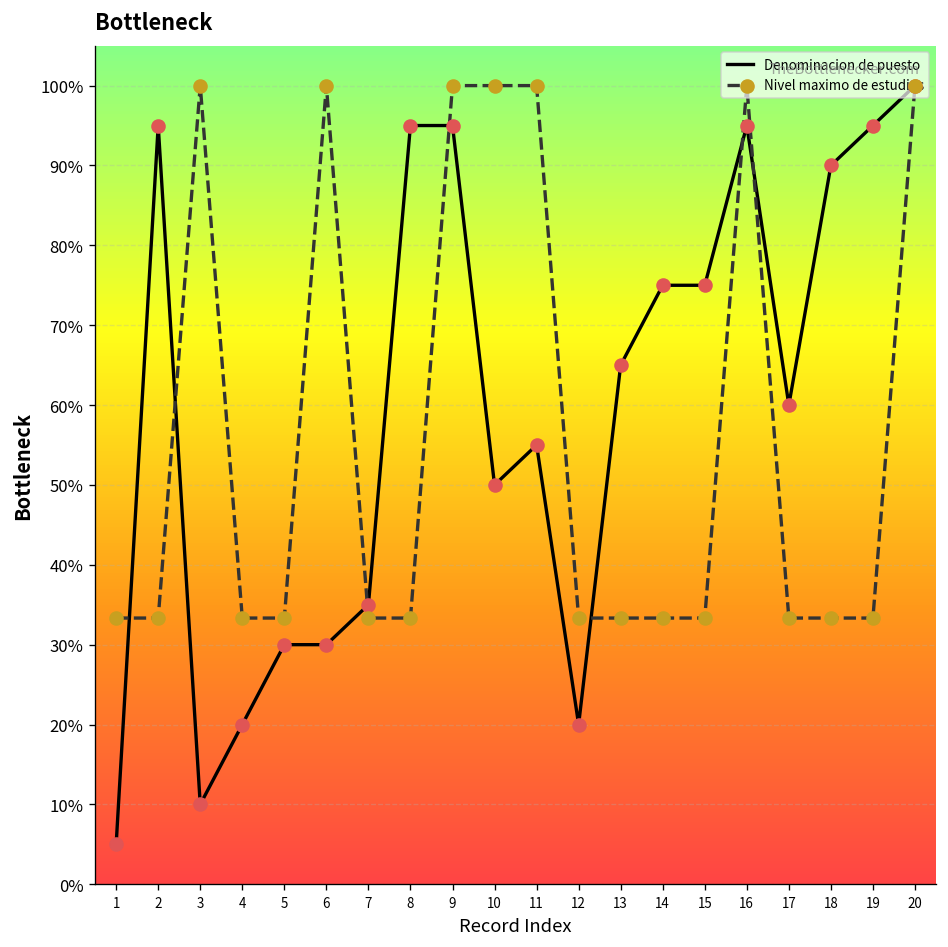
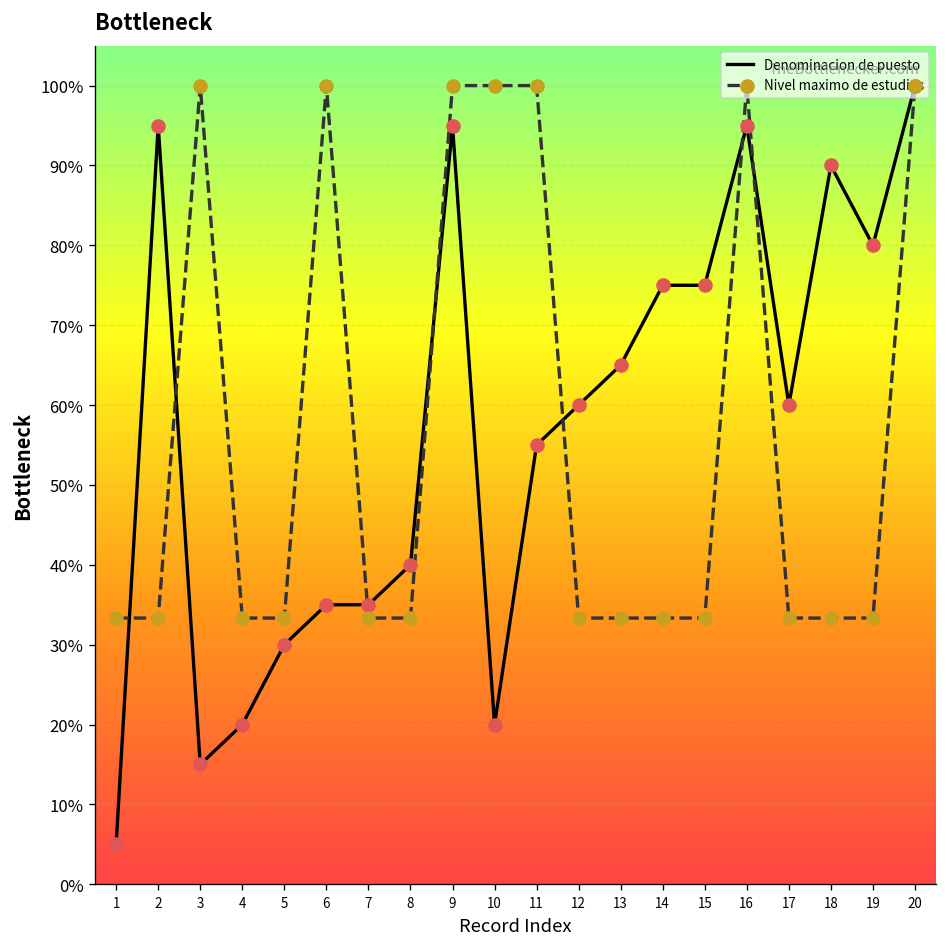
Denominacion de puesto, 3: 10% -> 15%
Denominacion de puesto, 6: 30% -> 35%
Denominacion de puesto, 8: 95% -> 40%
Denominacion de puesto, 10: 50% -> 20%
Denominacion de puesto, 12: 20% -> 60%
Denominacion de puesto, 19: 95% -> 80%
